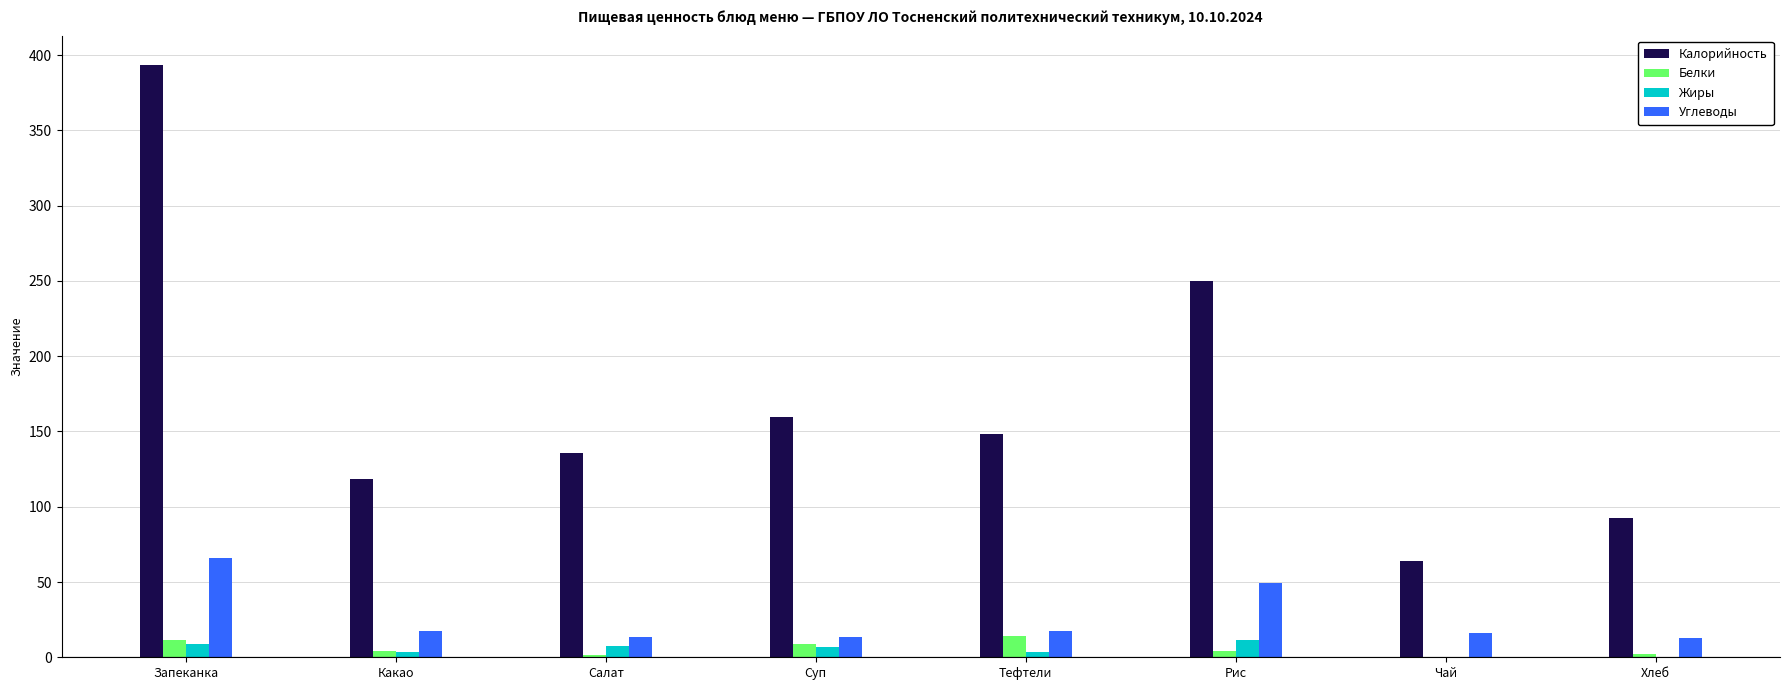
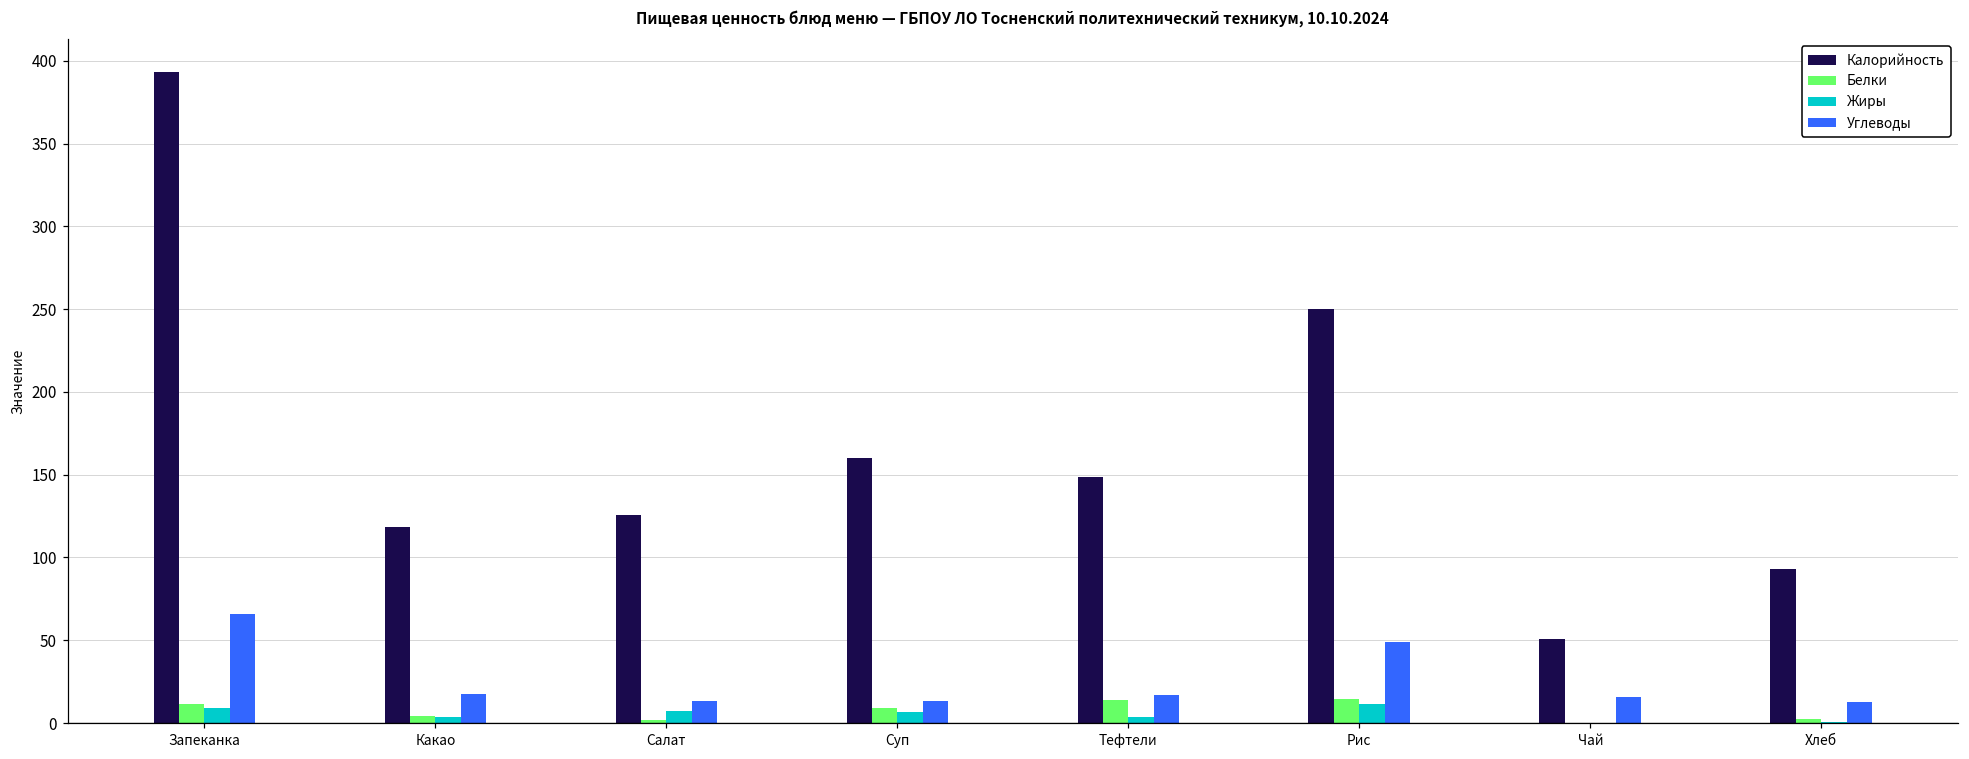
Калорийность, Салат: 136 -> 126
Белки, Рис: 5 -> 15
Калорийность, Чай: 64 -> 51
